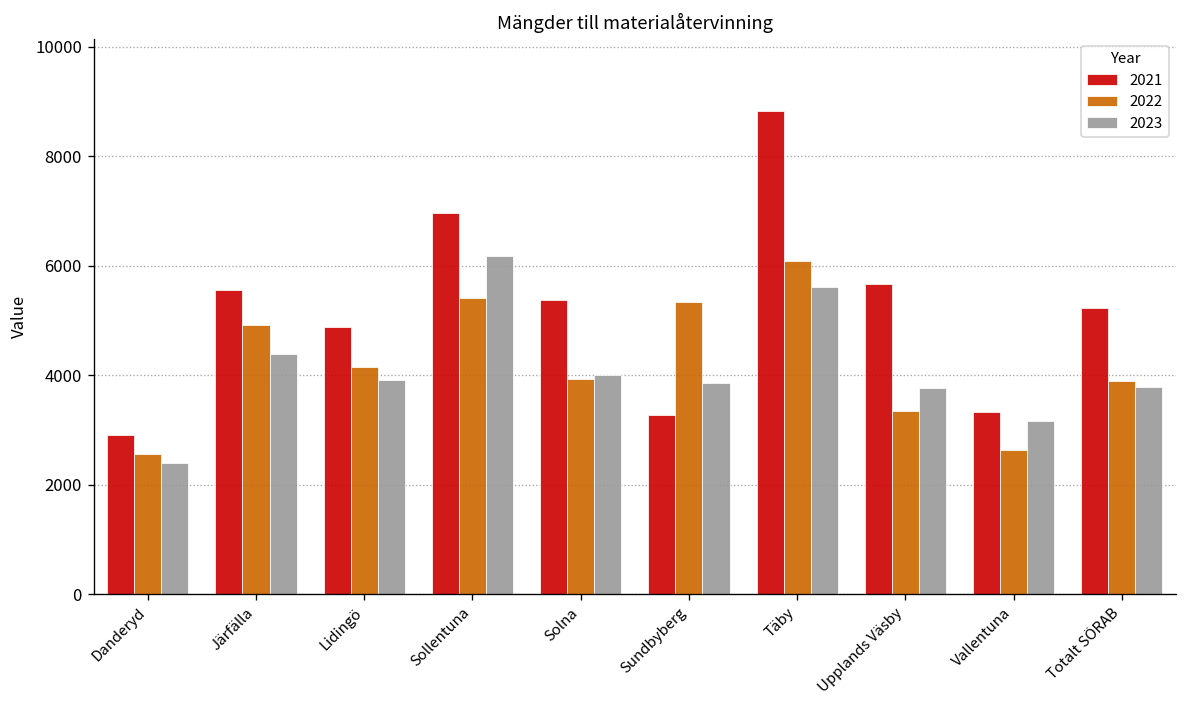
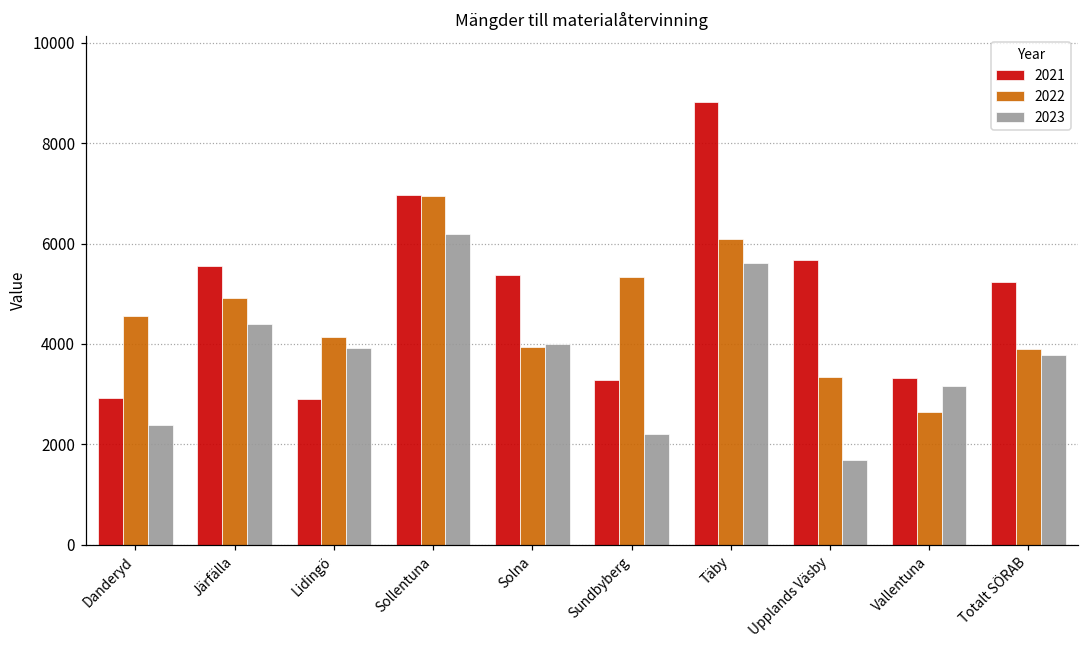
2022, Danderyd: 2600 -> 4600
2021, Lidingö: 4900 -> 2900
2022, Sollentuna: 5400 -> 7000
2023, Sundbyberg: 3900 -> 2200
2023, Upplands Väsby: 3800 -> 1700
